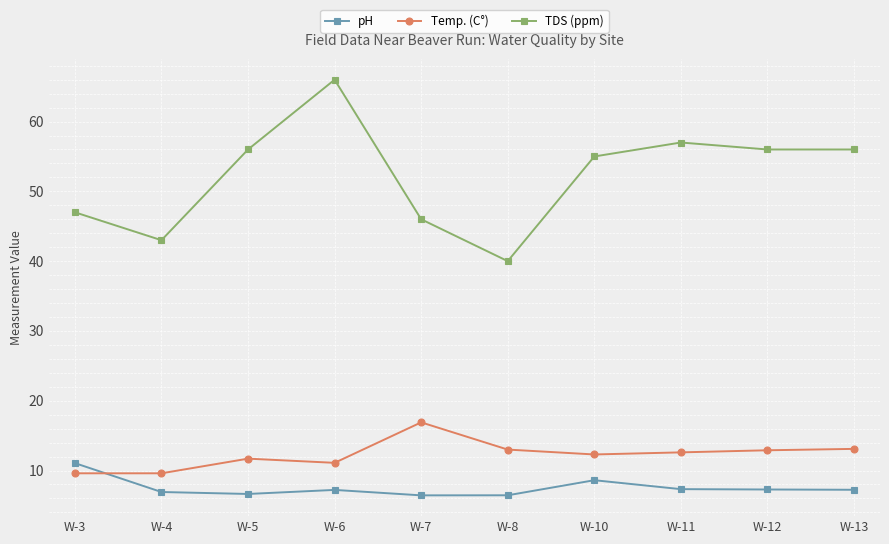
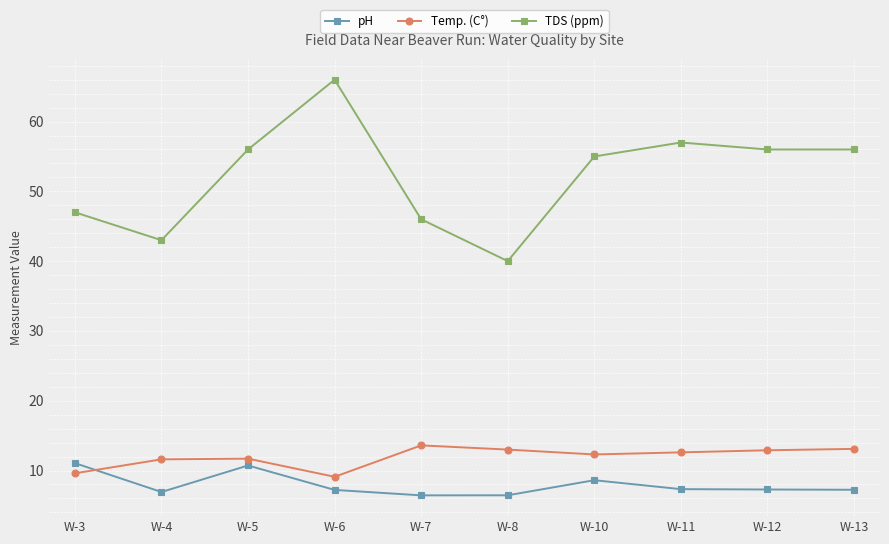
Temp. (C°), W-4: 10 -> 12
pH, W-5: 7 -> 11
Temp. (C°), W-6: 11 -> 9
Temp. (C°), W-7: 17 -> 14
